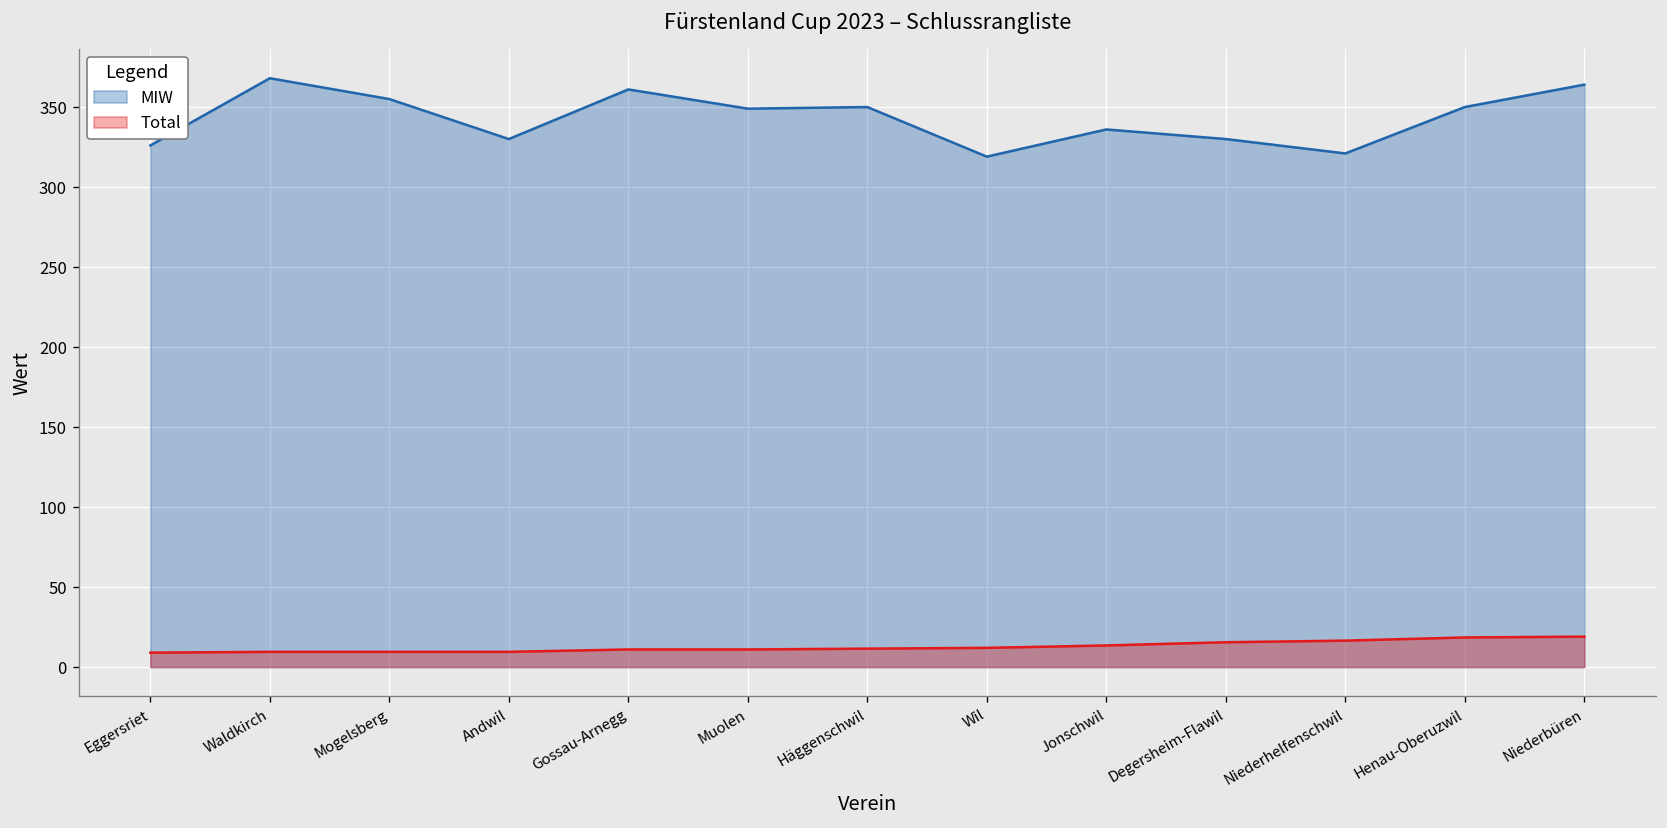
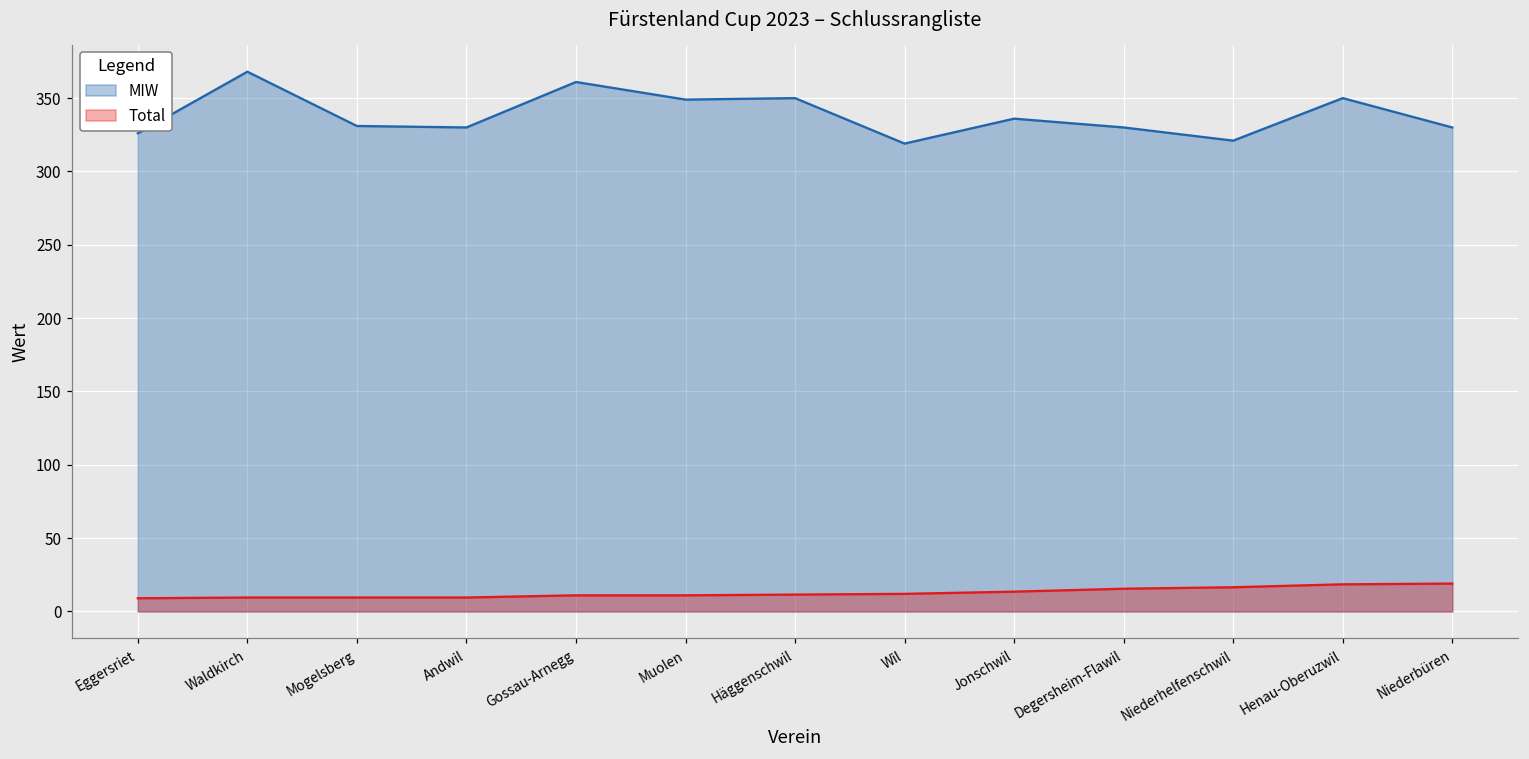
MIW, Mogelsberg: 355 -> 331
MIW, Niederbüren: 364 -> 330
